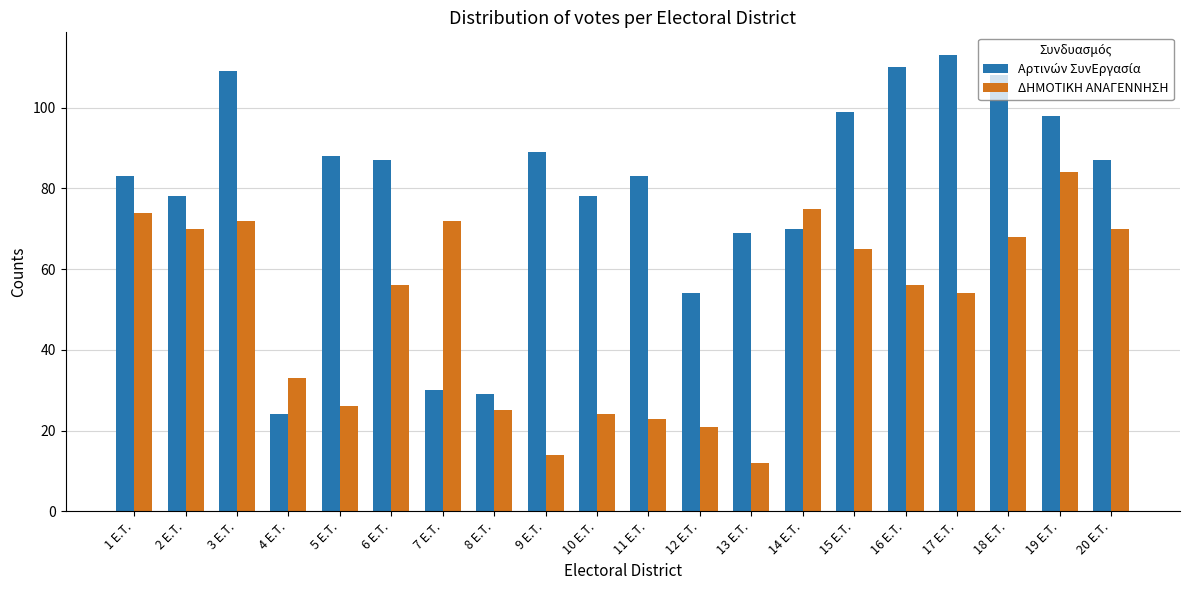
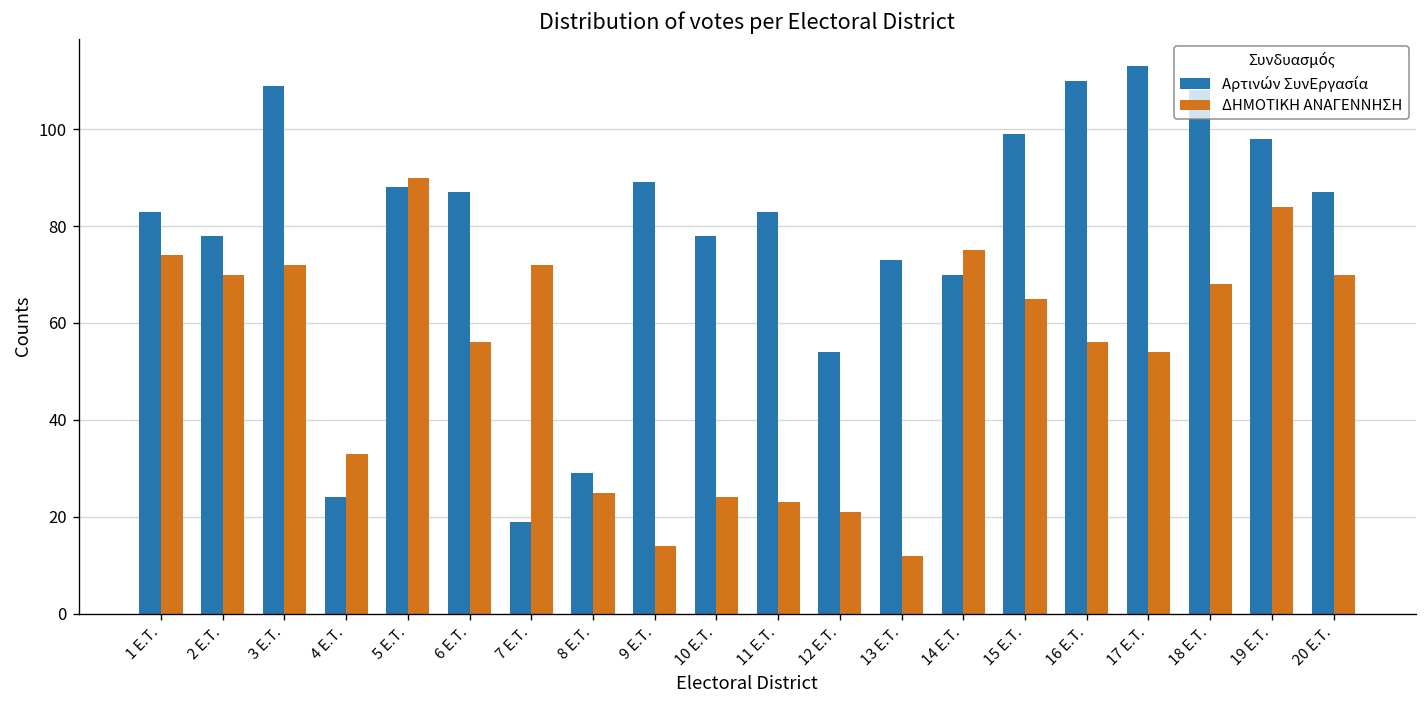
ΔΗΜΟΤΙΚΗ ΑΝΑΓΕΝΝΗΣΗ, 5 E.T.: 26 -> 90
Αρτινών ΣυνΕργασία, 7 E.T.: 30 -> 19
Αρτινών ΣυνΕργασία, 13 E.T.: 69 -> 73
